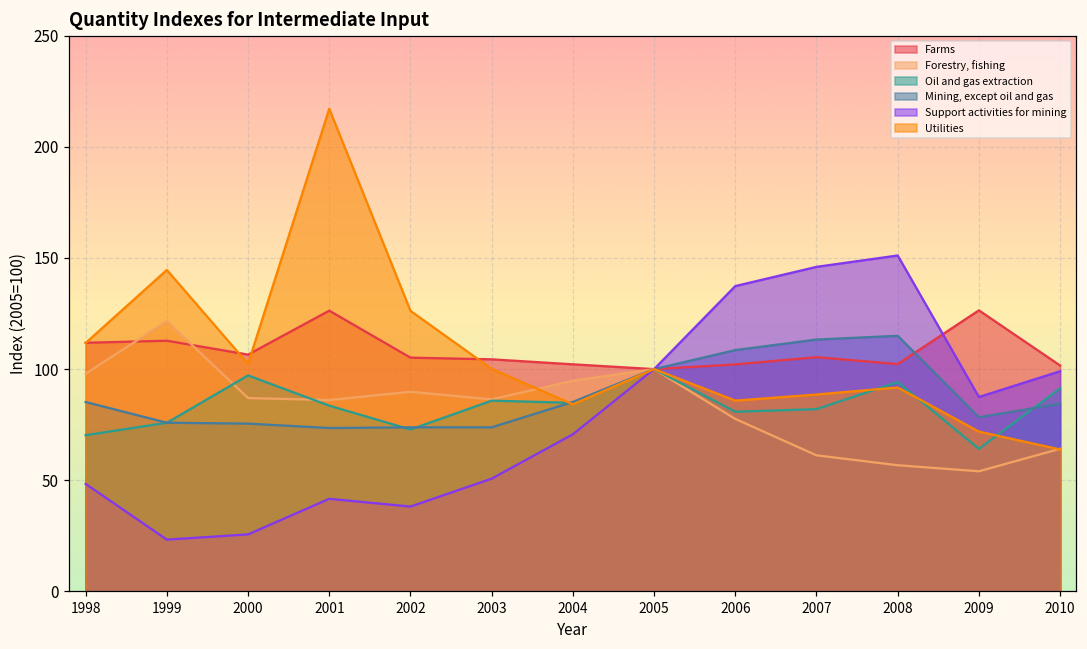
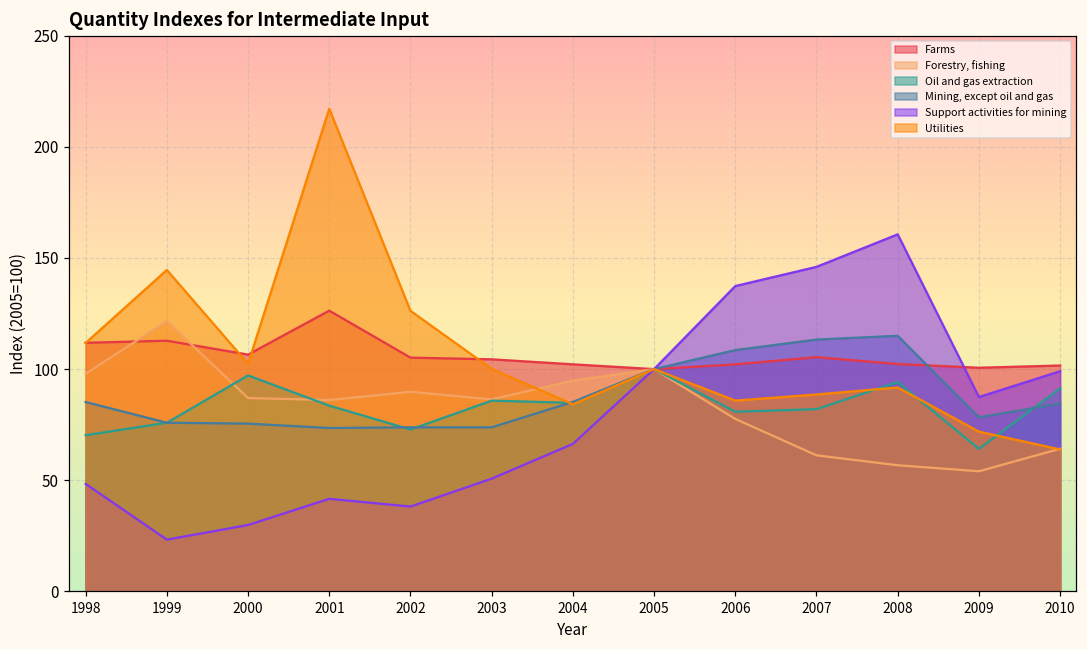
Support activities for mining, 2000: 26 -> 30
Support activities for mining, 2004: 71 -> 66
Support activities for mining, 2008: 151 -> 161
Farms, 2009: 126 -> 101
